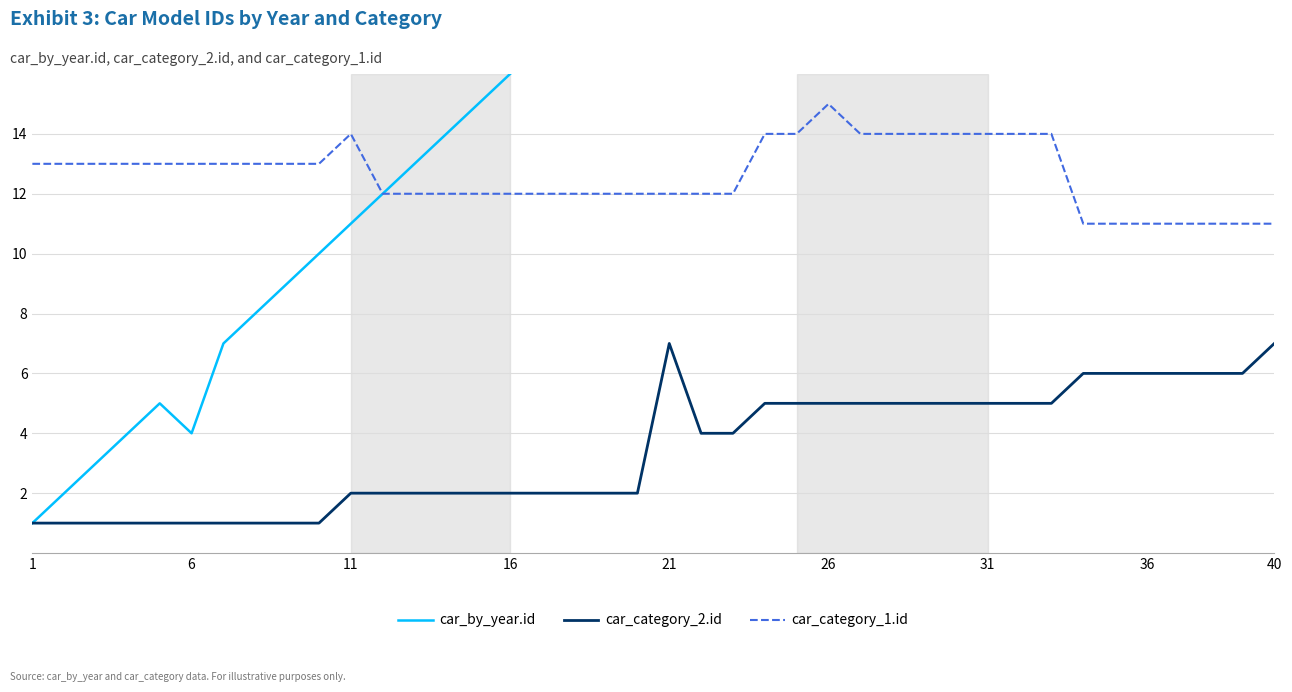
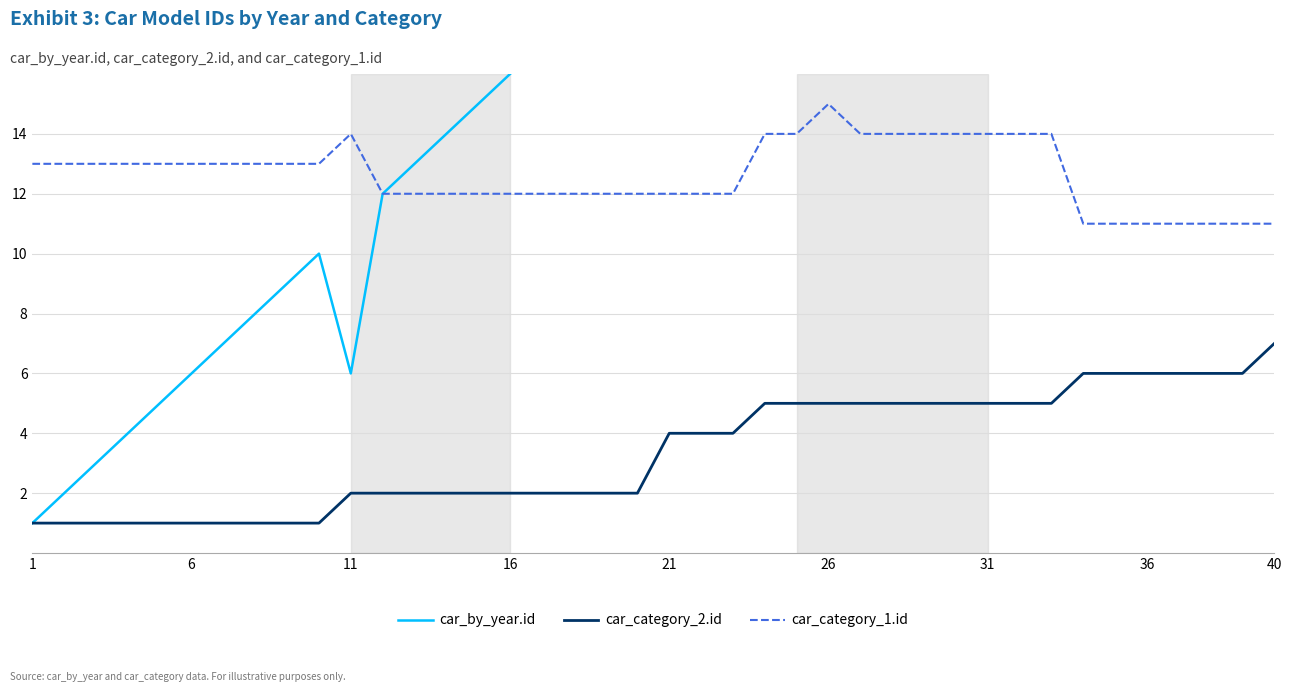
car_by_year.id, 6: 4 -> 6
car_by_year.id, 11: 11 -> 6
car_category_2.id, 21: 7 -> 4
